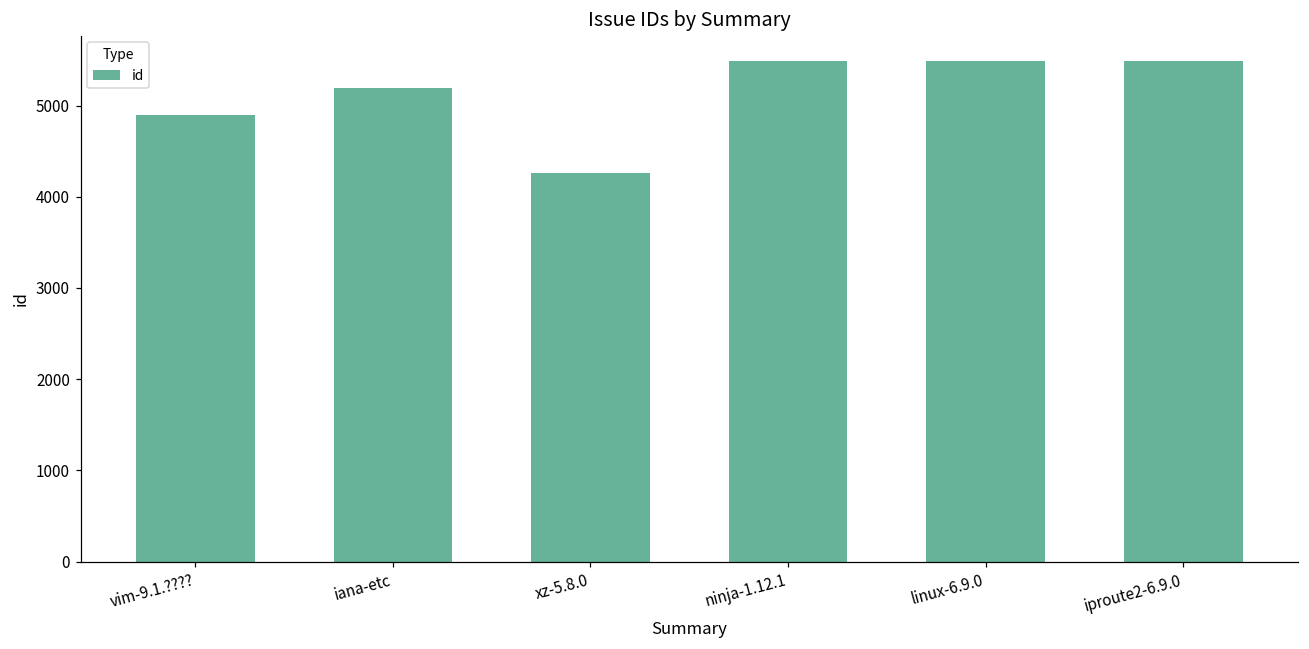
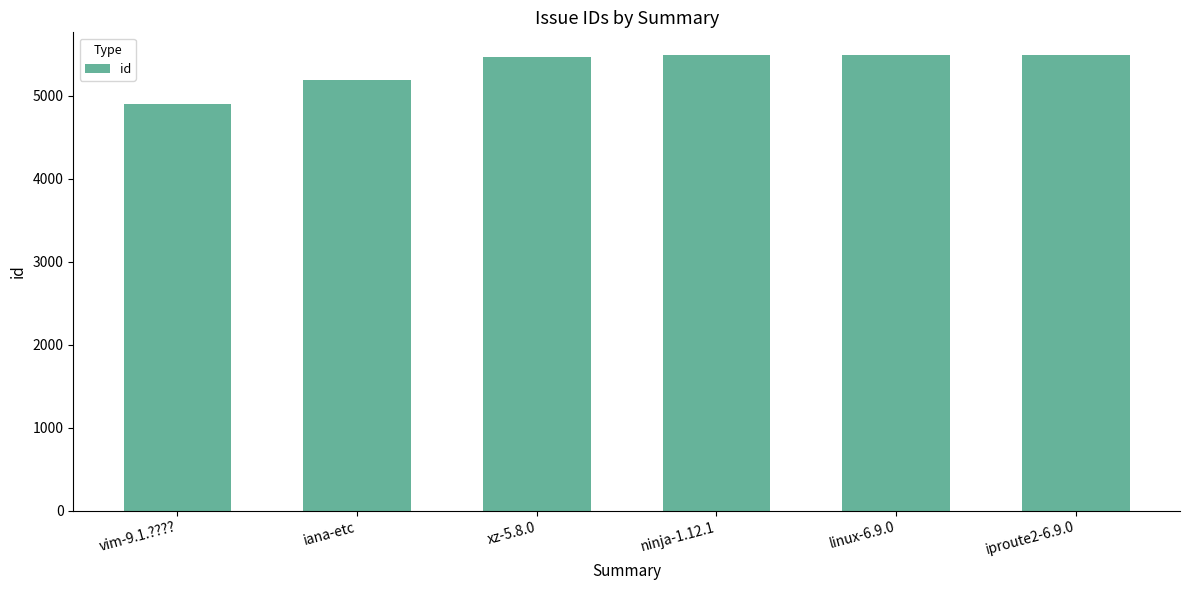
xz-5.8.0: 4300 -> 5500
